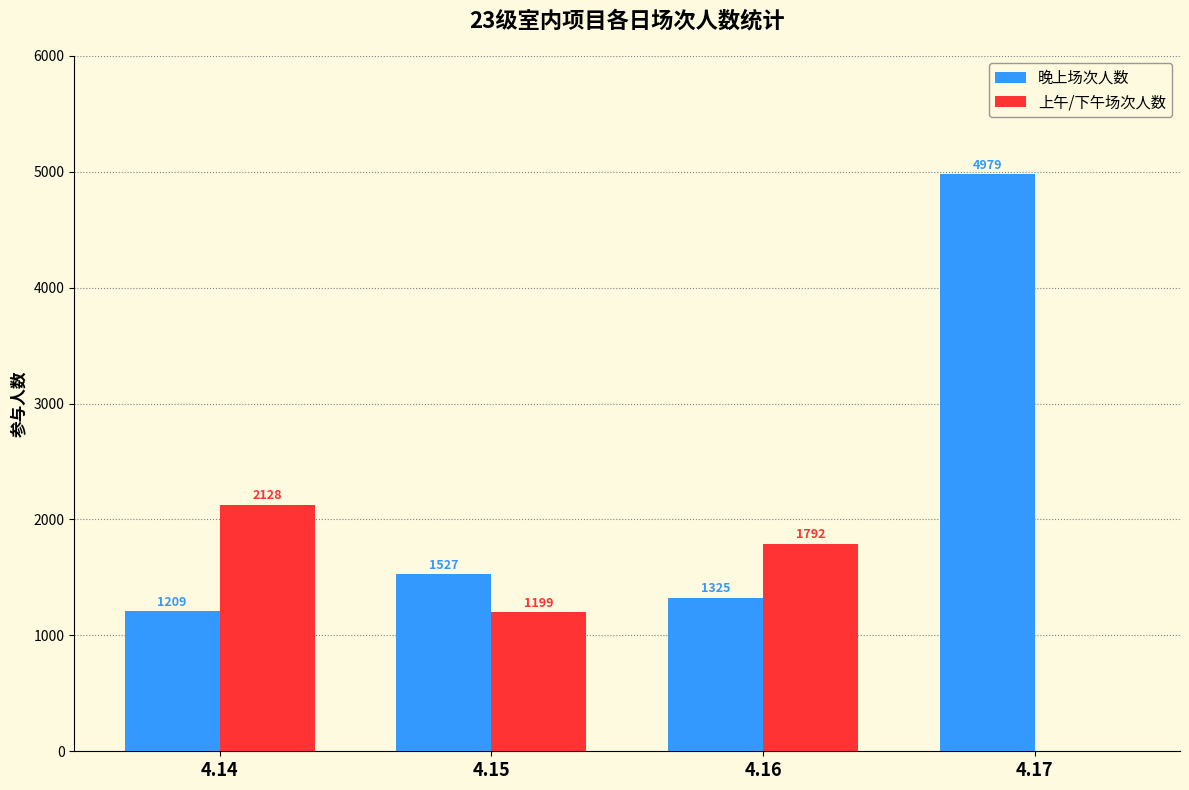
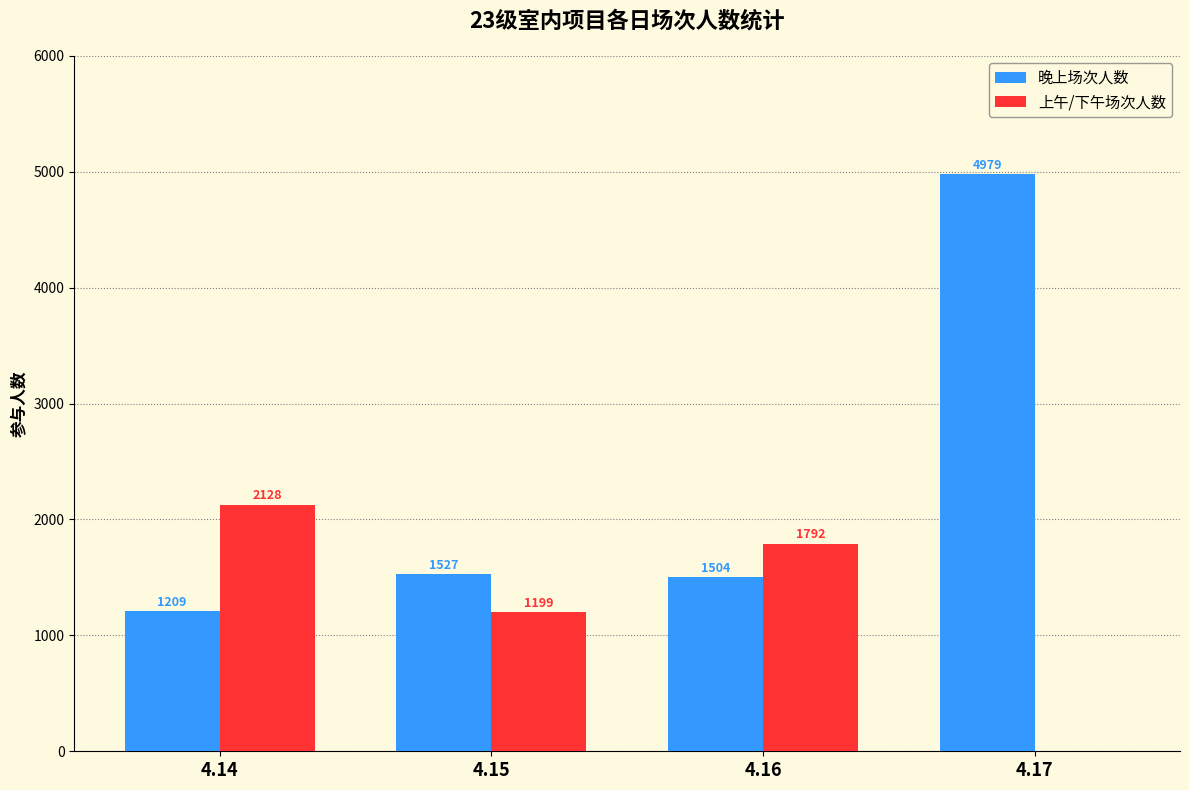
晚上场次人数, 4.16: 1325 -> 1504
